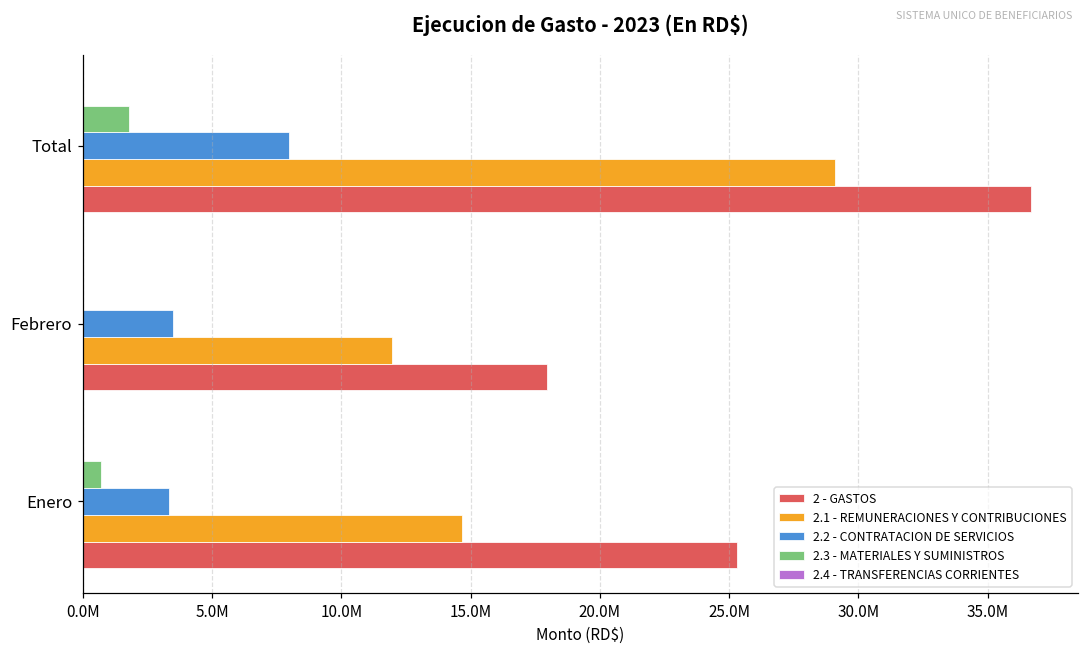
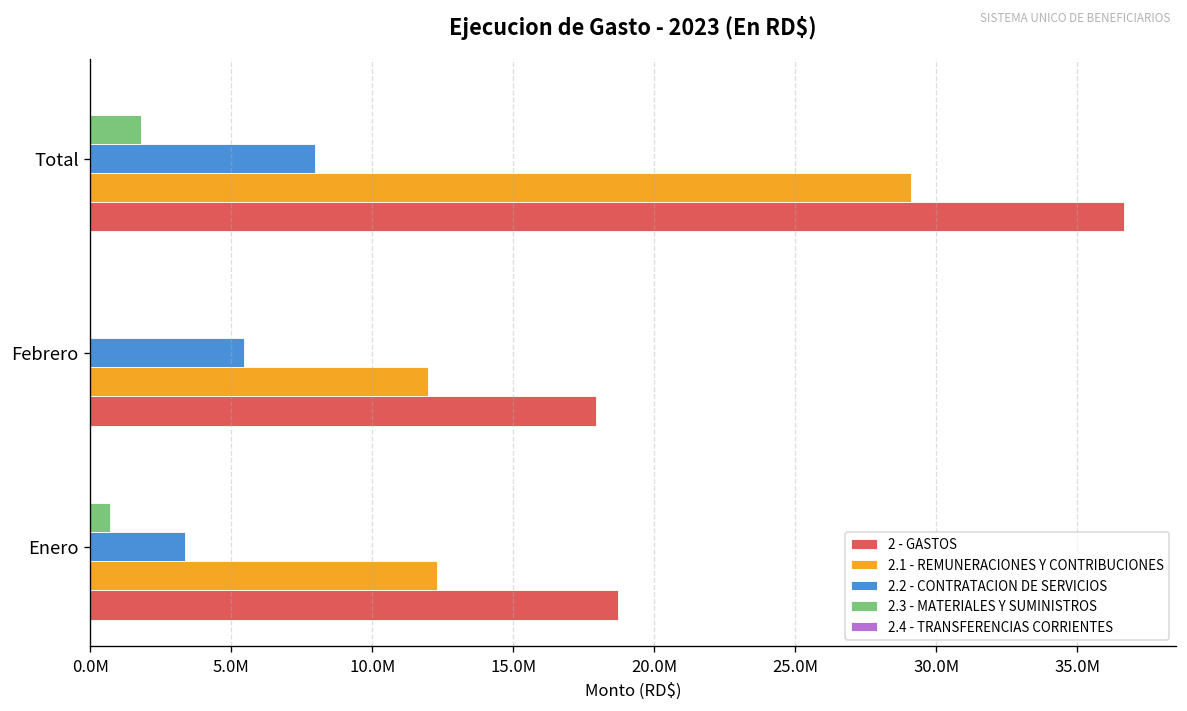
2.2 - CONTRATACION DE SERVICIOS, Febrero: 3500000 -> 5500000
2.1 - REMUNERACIONES Y CONTRIBUCIONES, Enero: 14700000 -> 12300000
2 - GASTOS, Enero: 25300000 -> 18700000
